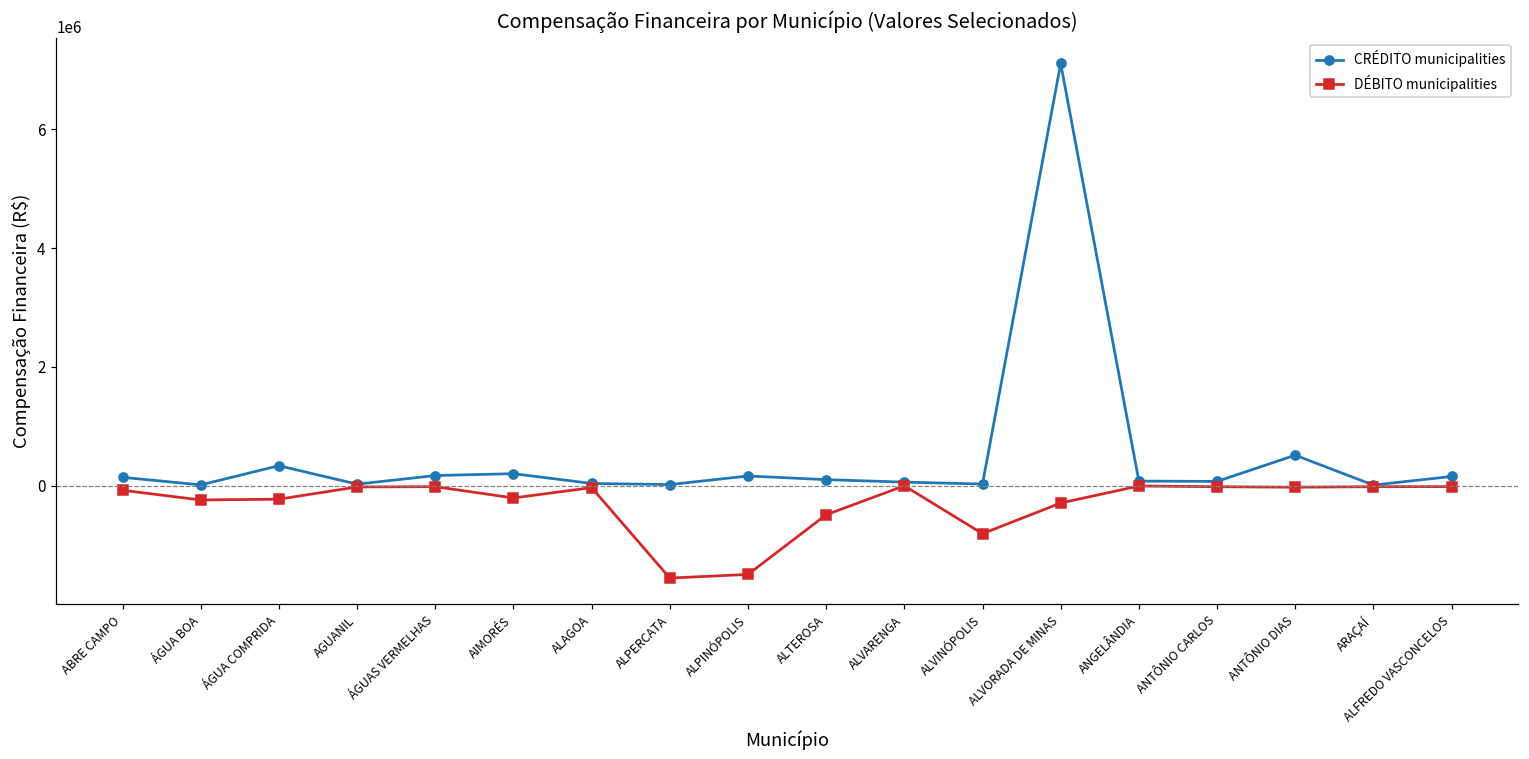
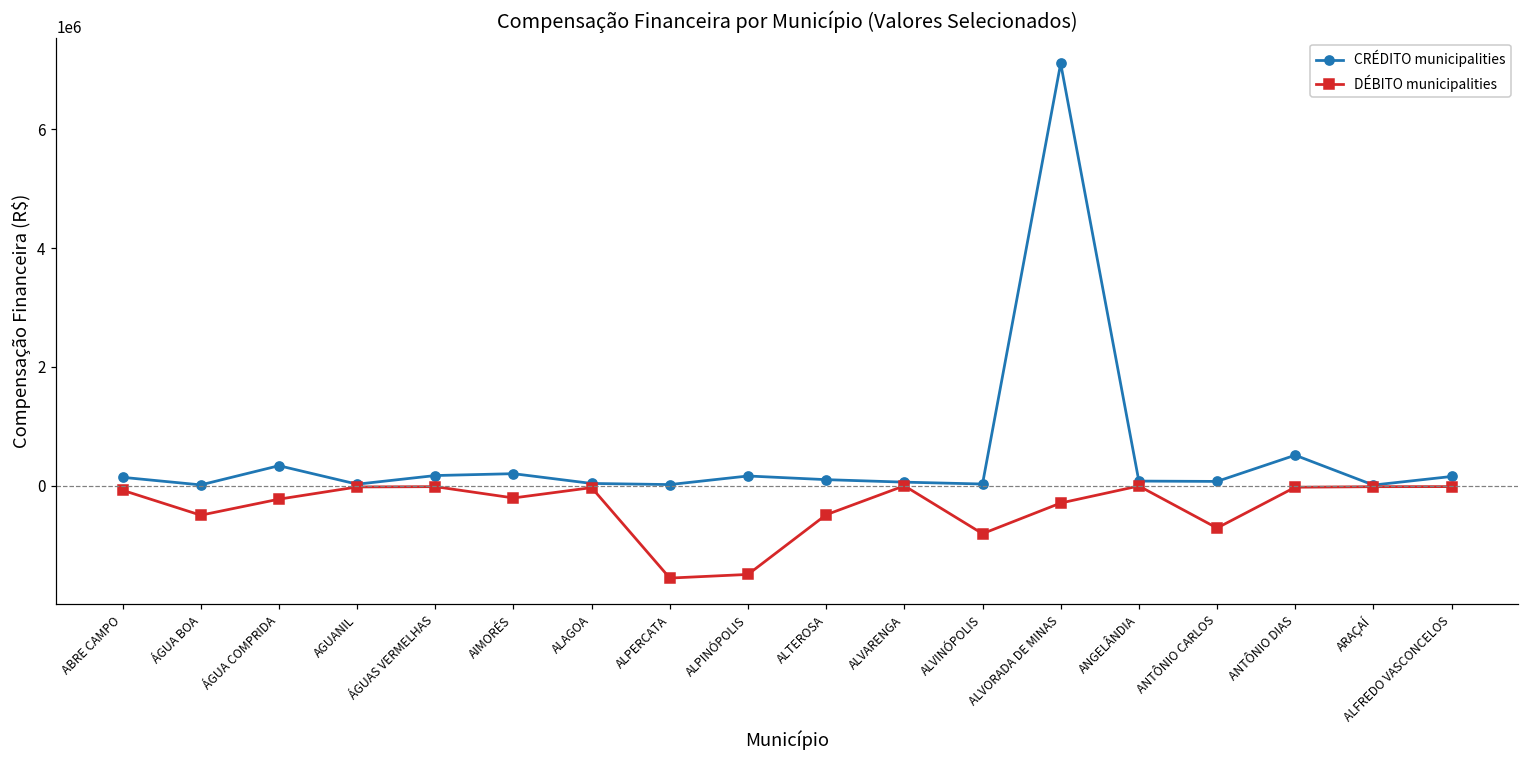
DÉBITO municipalities, ÁGUA BOA: -200000 -> -500000
DÉBITO municipalities, ANTÔNIO CARLOS: 0 -> -700000
